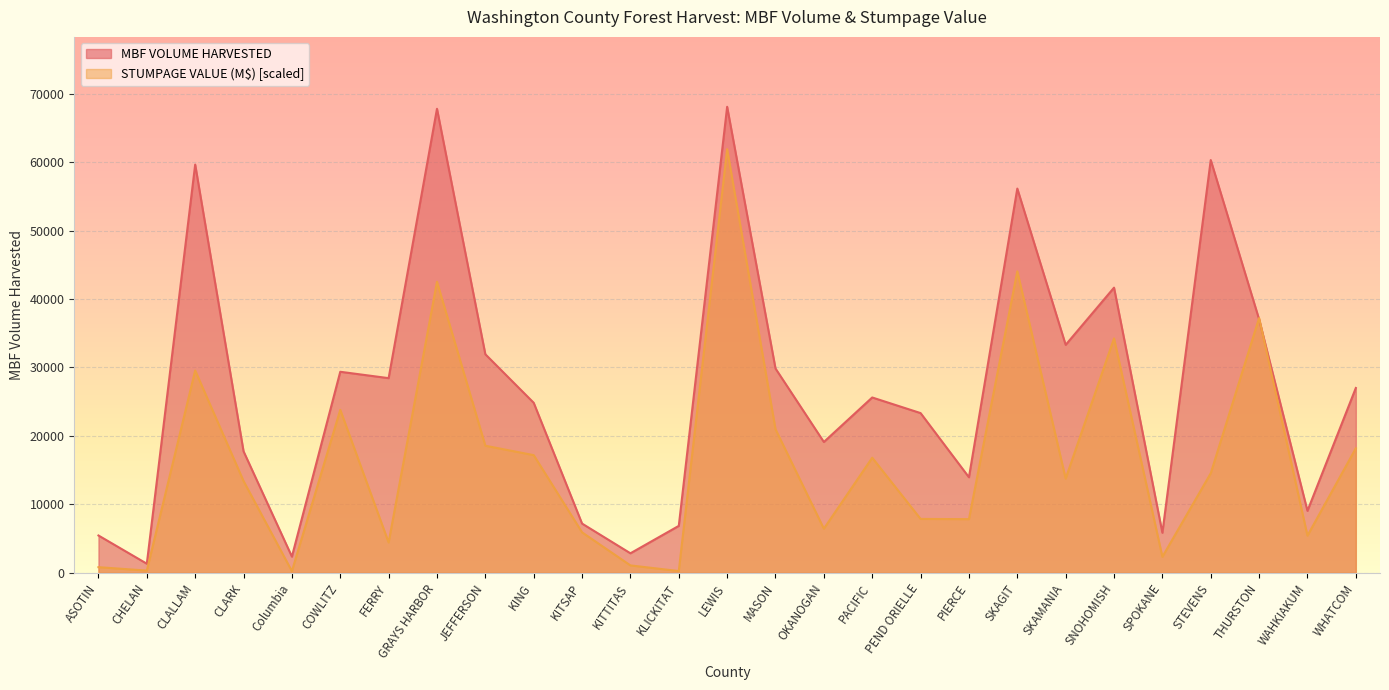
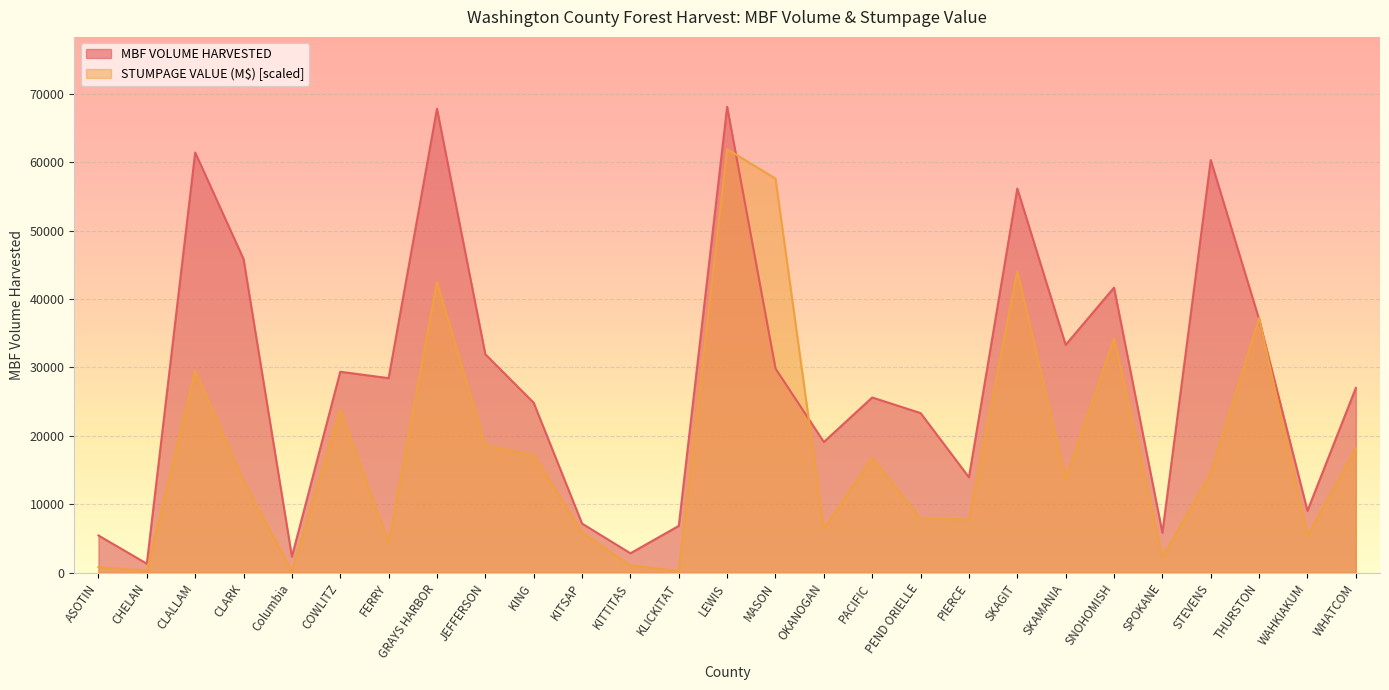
MBF VOLUME HARVESTED, CLALLAM: 60000 -> 61000
MBF VOLUME HARVESTED, CLARK: 18000 -> 46000
STUMPAGE VALUE (M$) [scaled], MASON: 21000 -> 58000
